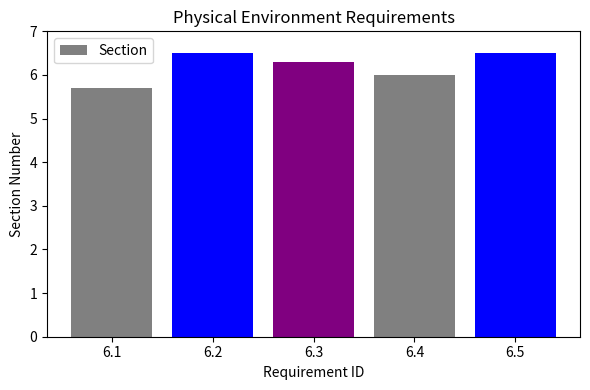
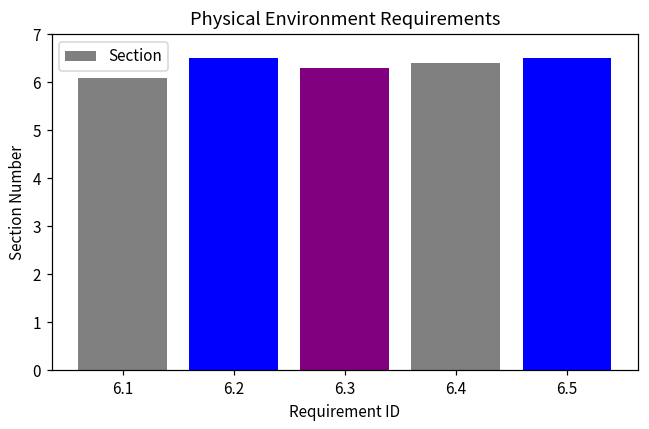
6.1: 5.7 -> 6.1
6.4: 6.0 -> 6.4
